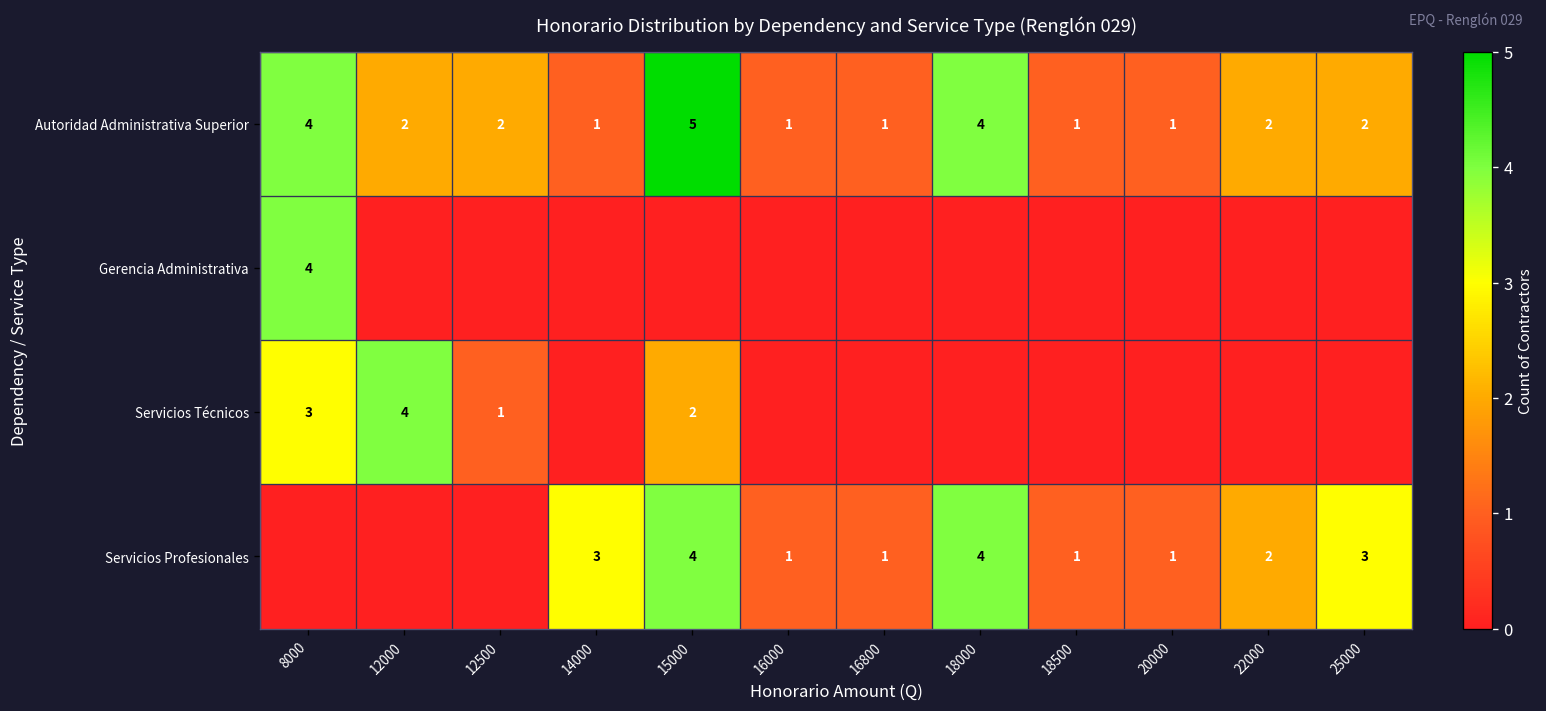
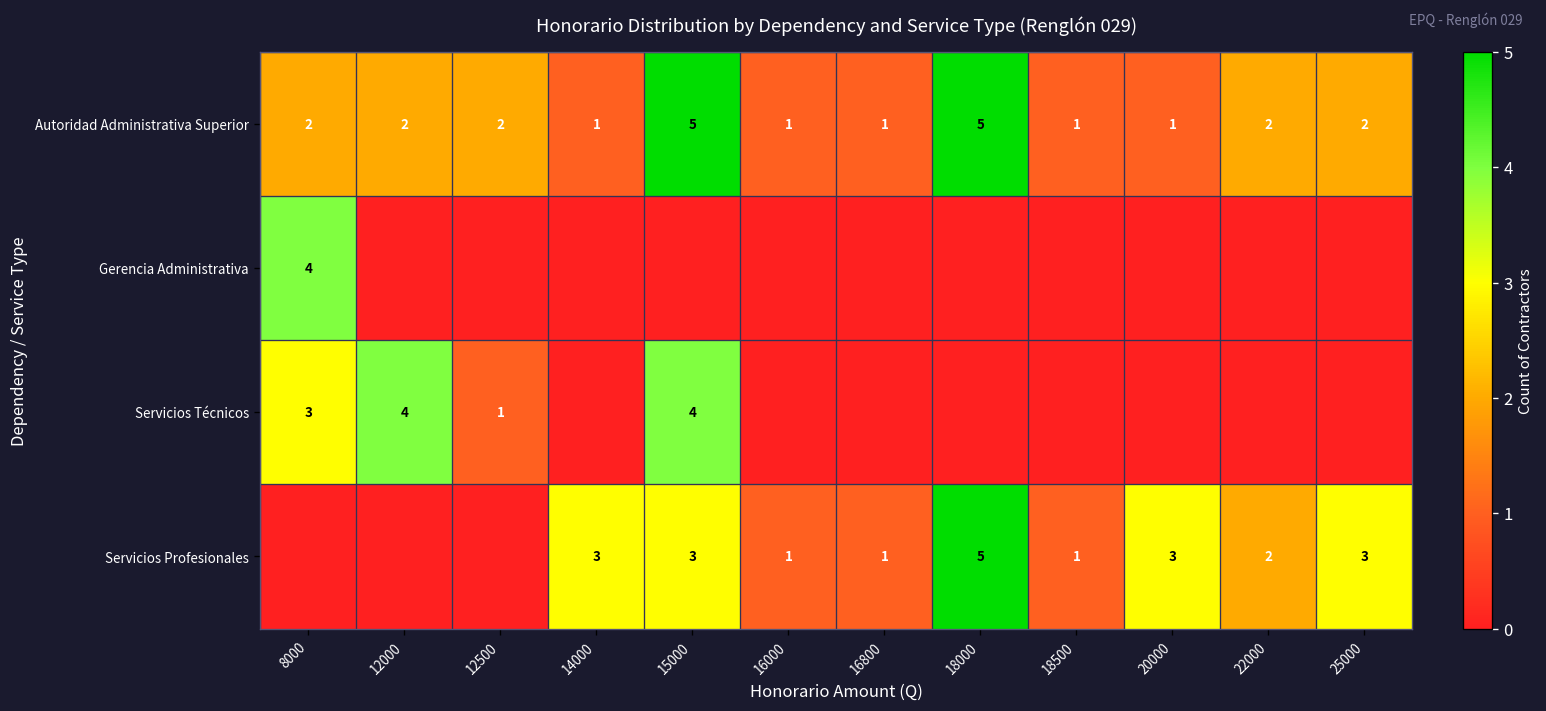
Autoridad Administrativa Superior, 8000: 4 -> 2
Autoridad Administrativa Superior, 18000: 4 -> 5
Servicios Técnicos, 15000: 2 -> 4
Servicios Profesionales, 15000: 4 -> 3
Servicios Profesionales, 18000: 4 -> 5
Servicios Profesionales, 20000: 1 -> 3
